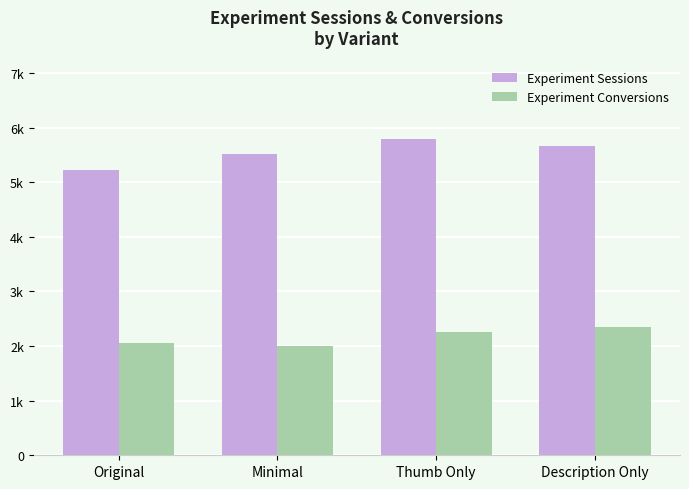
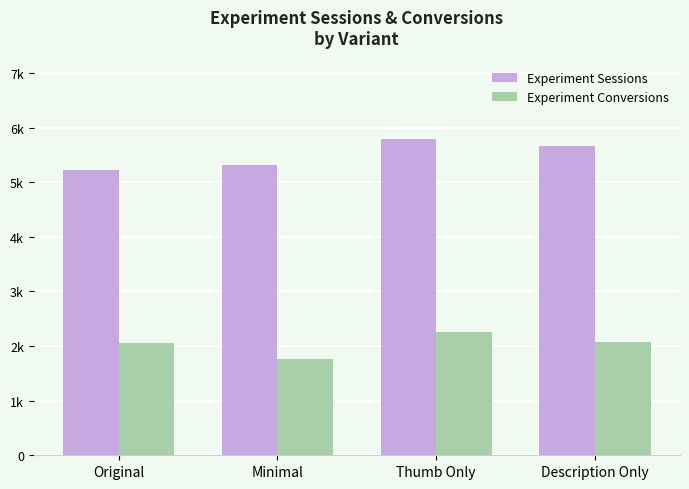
Experiment Sessions, Minimal: 5500 -> 5300
Experiment Conversions, Minimal: 2000 -> 1800
Experiment Conversions, Description Only: 2400 -> 2100
